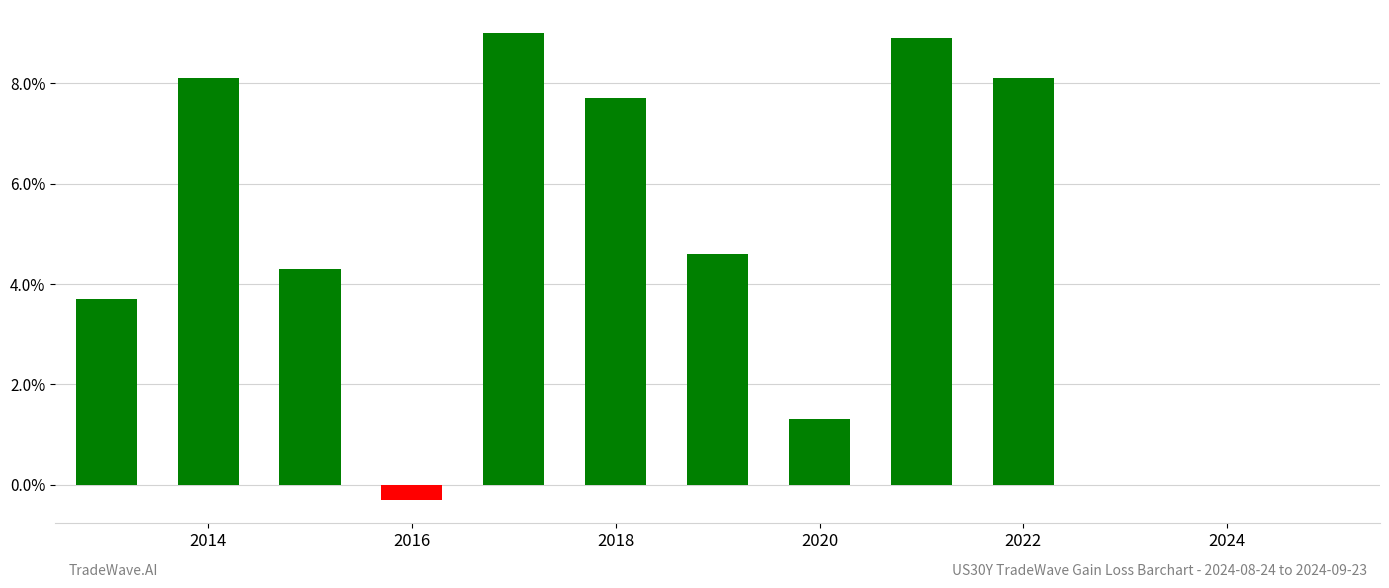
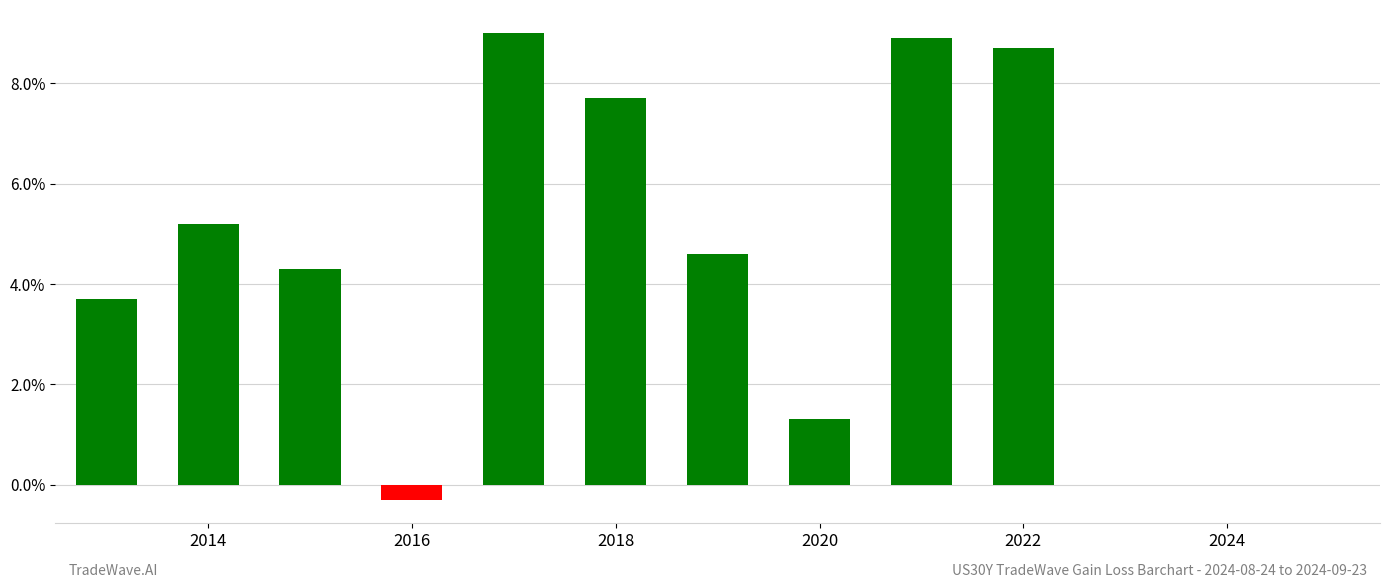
2014: 8.1% -> 5.2%
2022: 8.1% -> 8.7%
